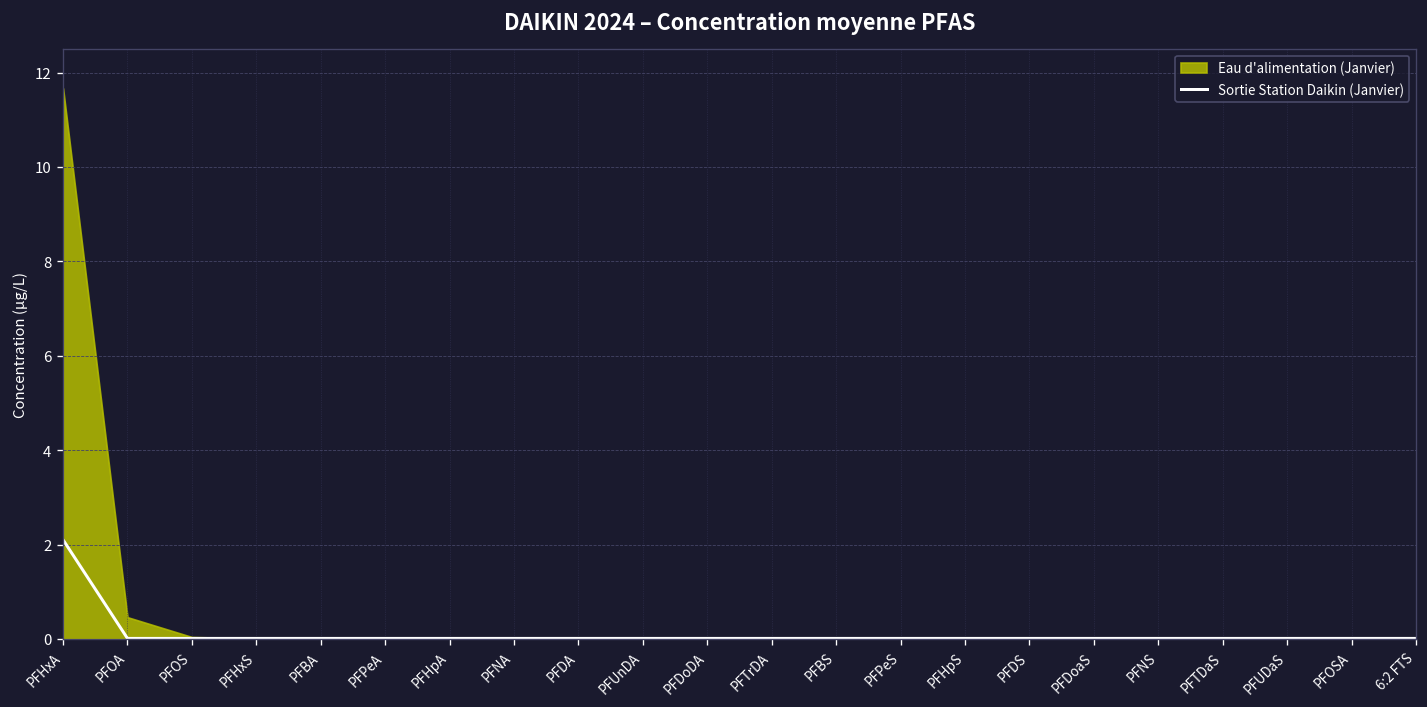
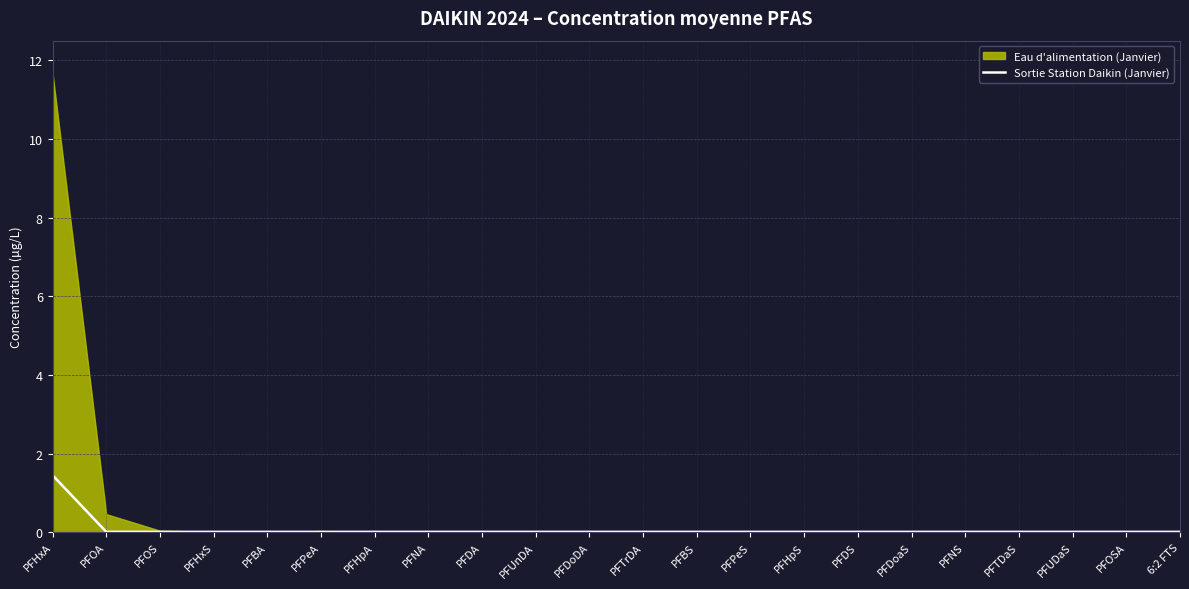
Sortie Station Daikin (Janvier), PFHxA: 2.1 -> 1.5
